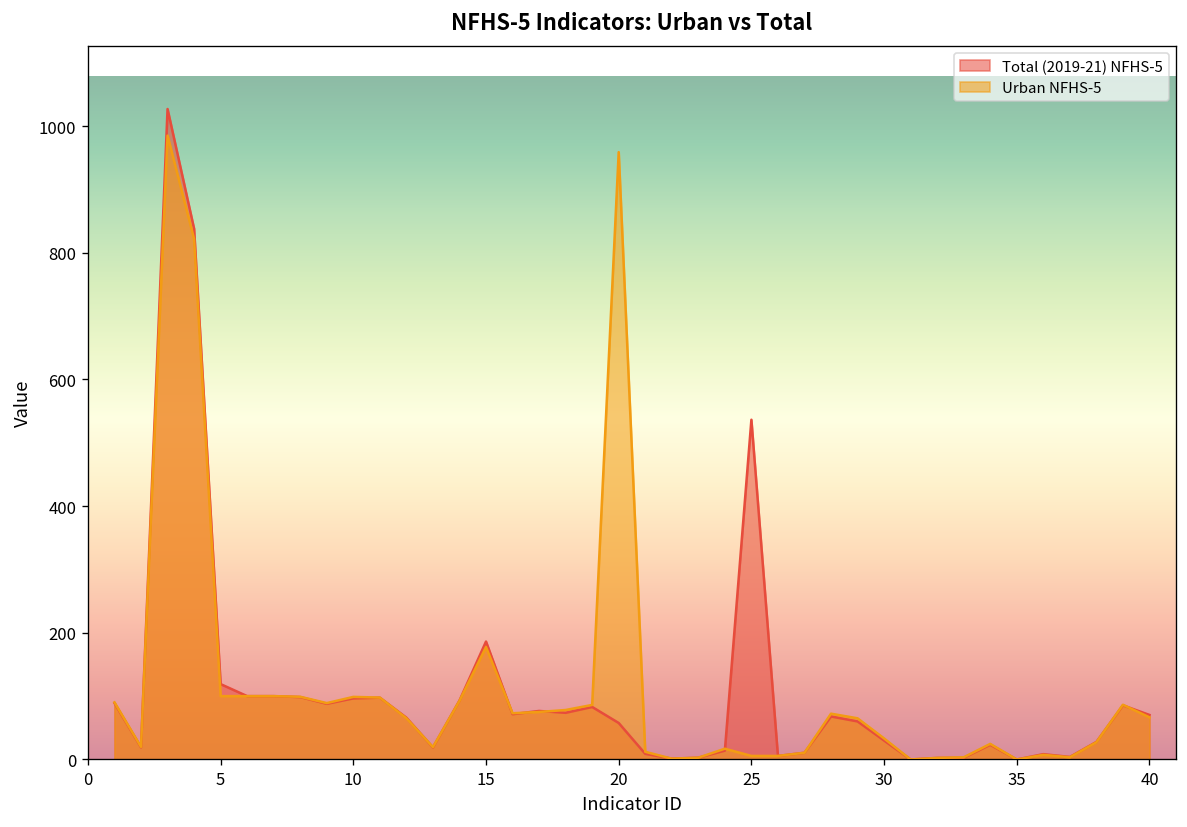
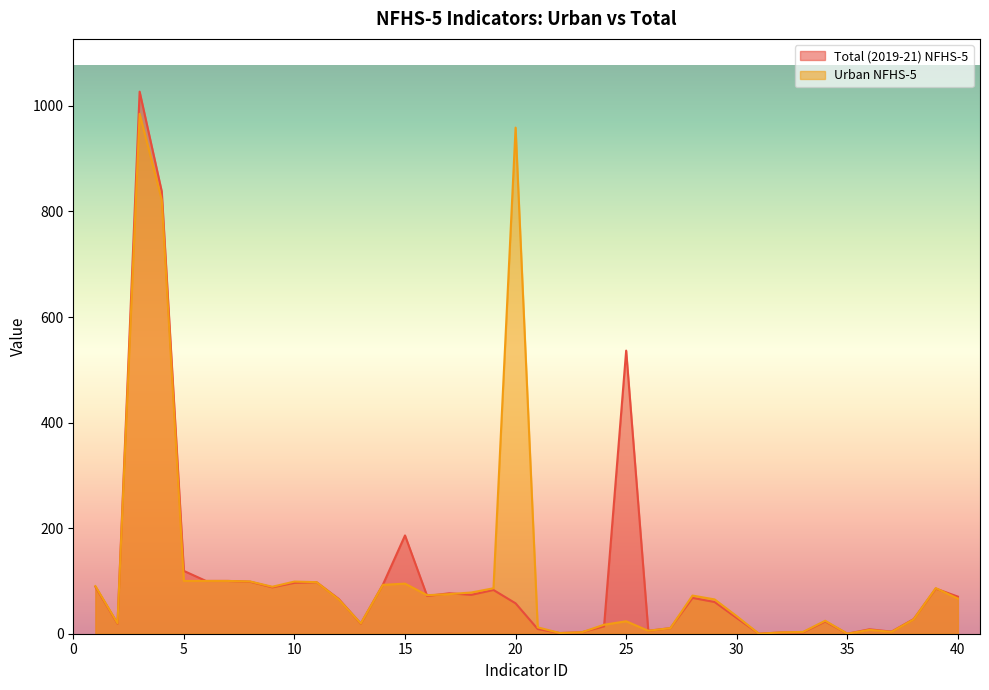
Urban NFHS-5, 15: 180 -> 90
Urban NFHS-5, 25: 10 -> 20
